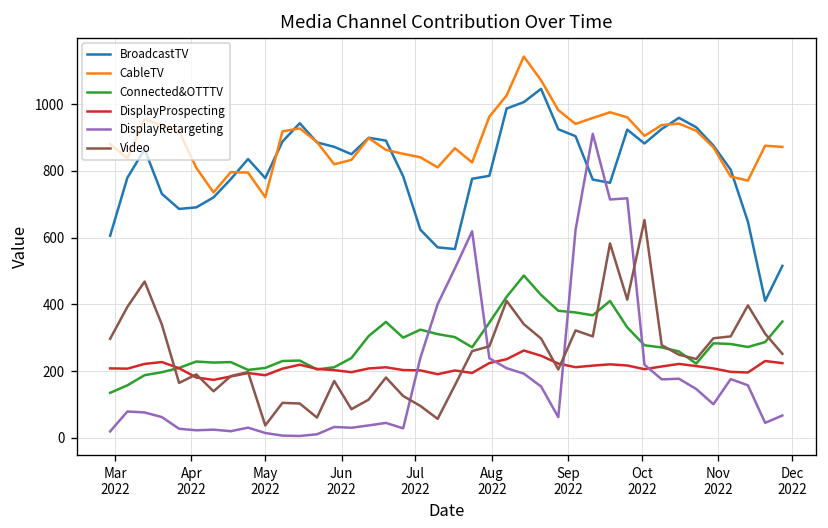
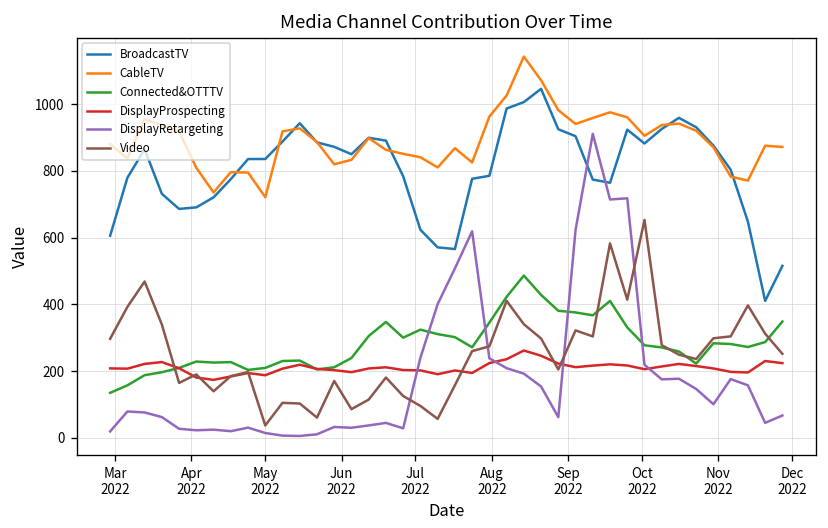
BroadcastTV, May 2022: 780 -> 840
